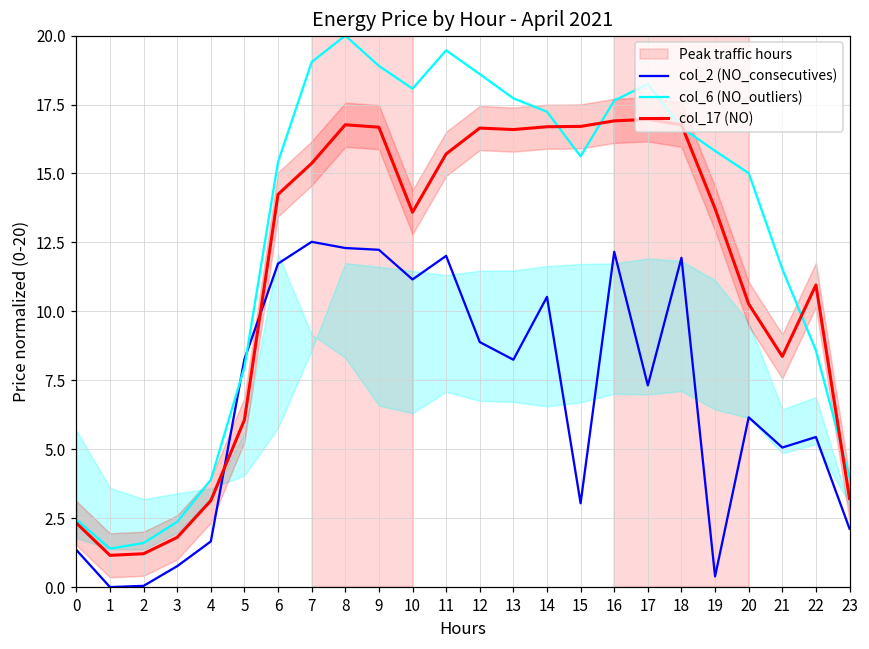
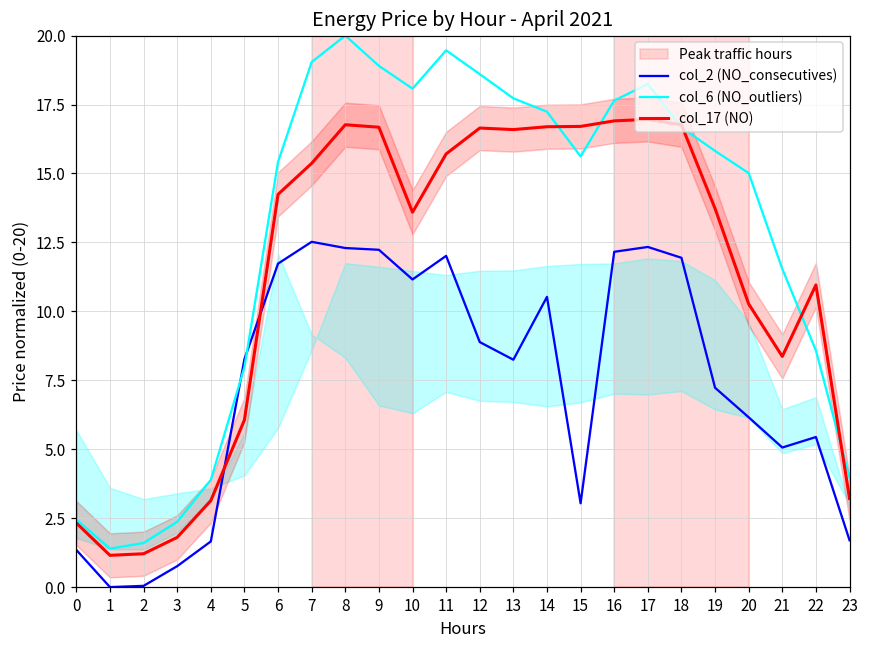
col_2 (NO_consecutives), 17: 7.3 -> 12.3
col_2 (NO_consecutives), 19: 0.4 -> 7.2
col_2 (NO_consecutives), 23: 2.1 -> 1.7
